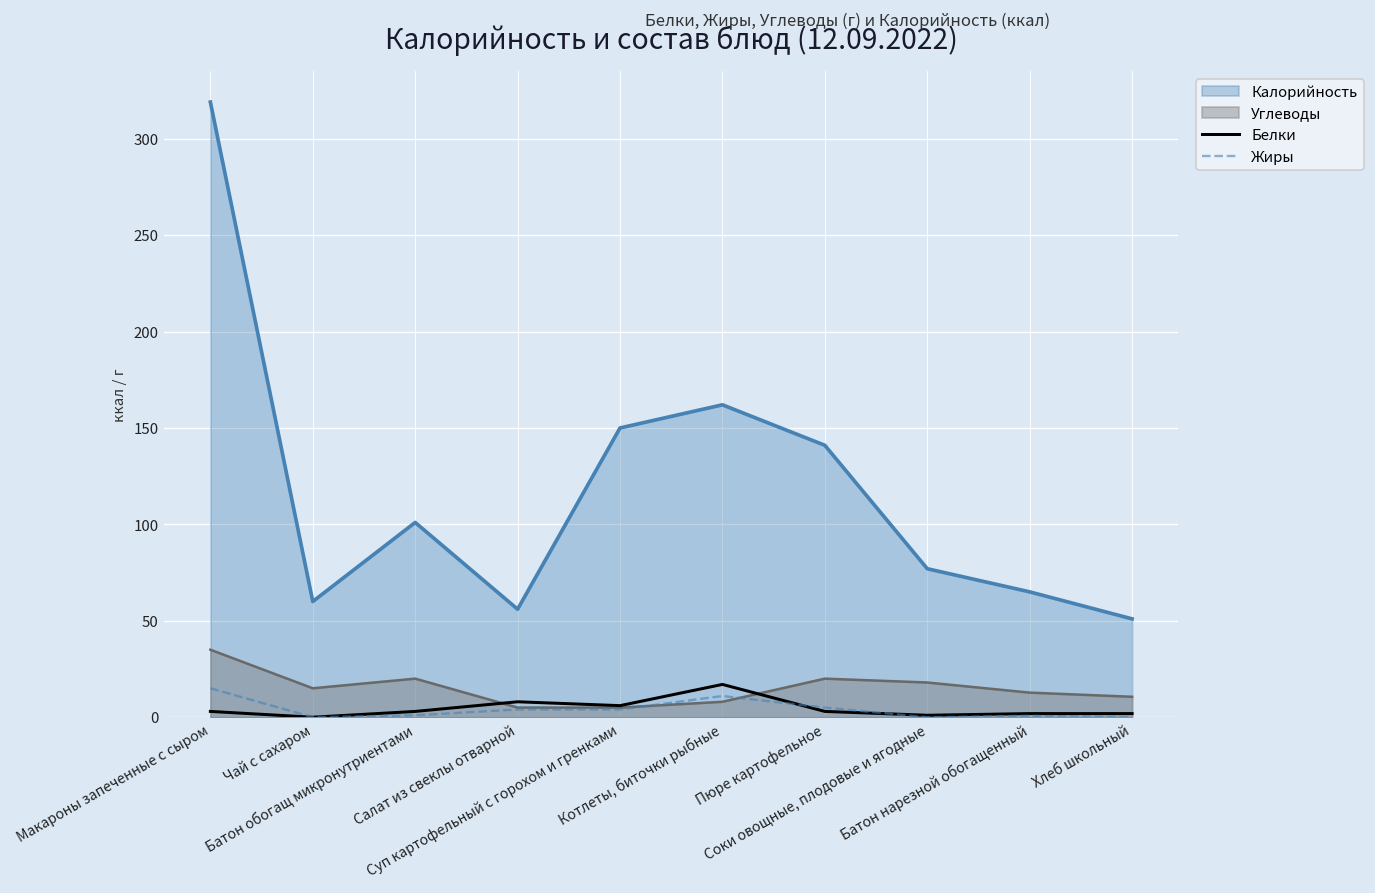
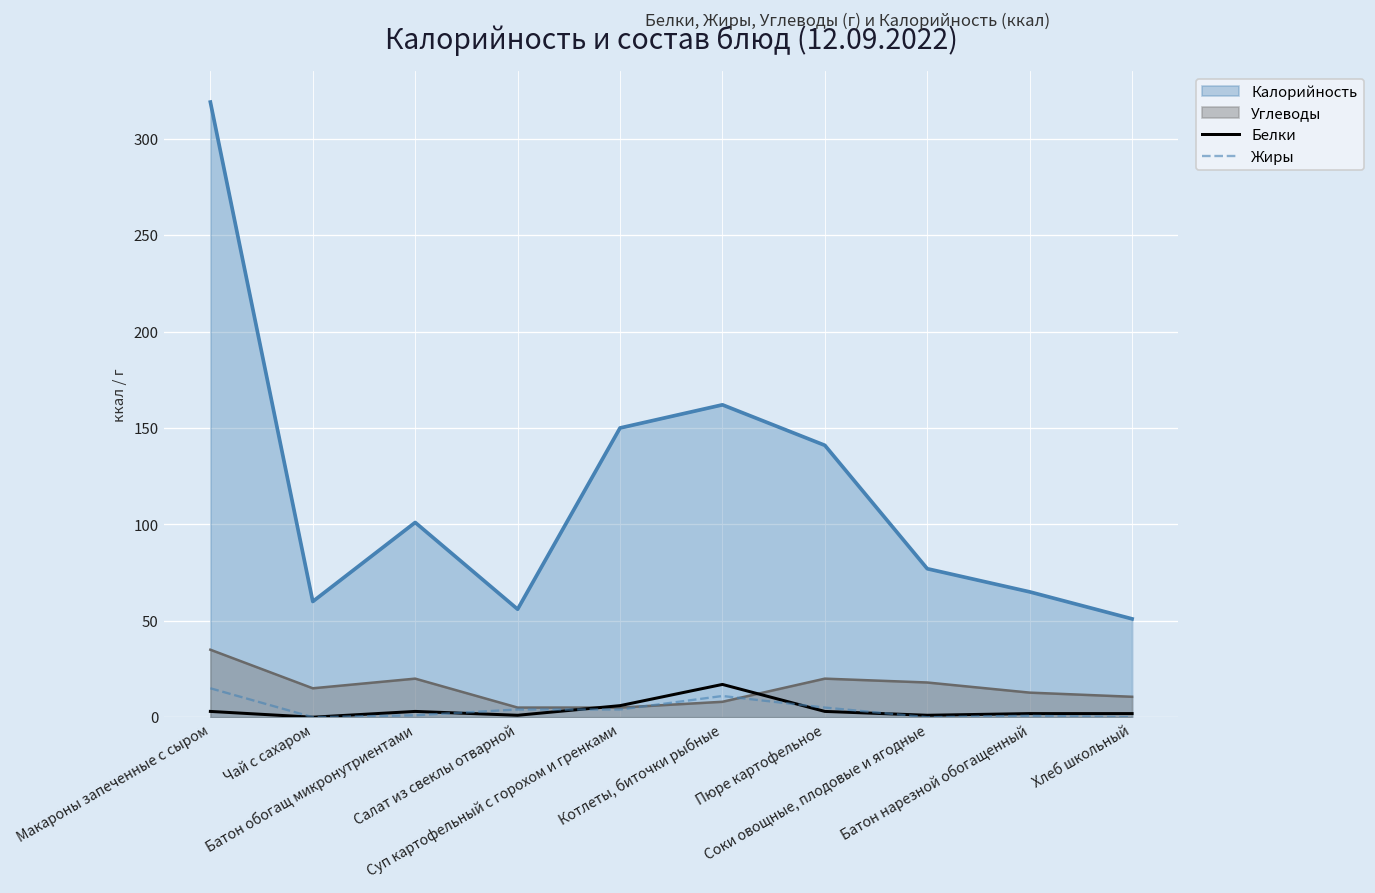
Белки, Салат из свеклы отварной: 8 -> 1
